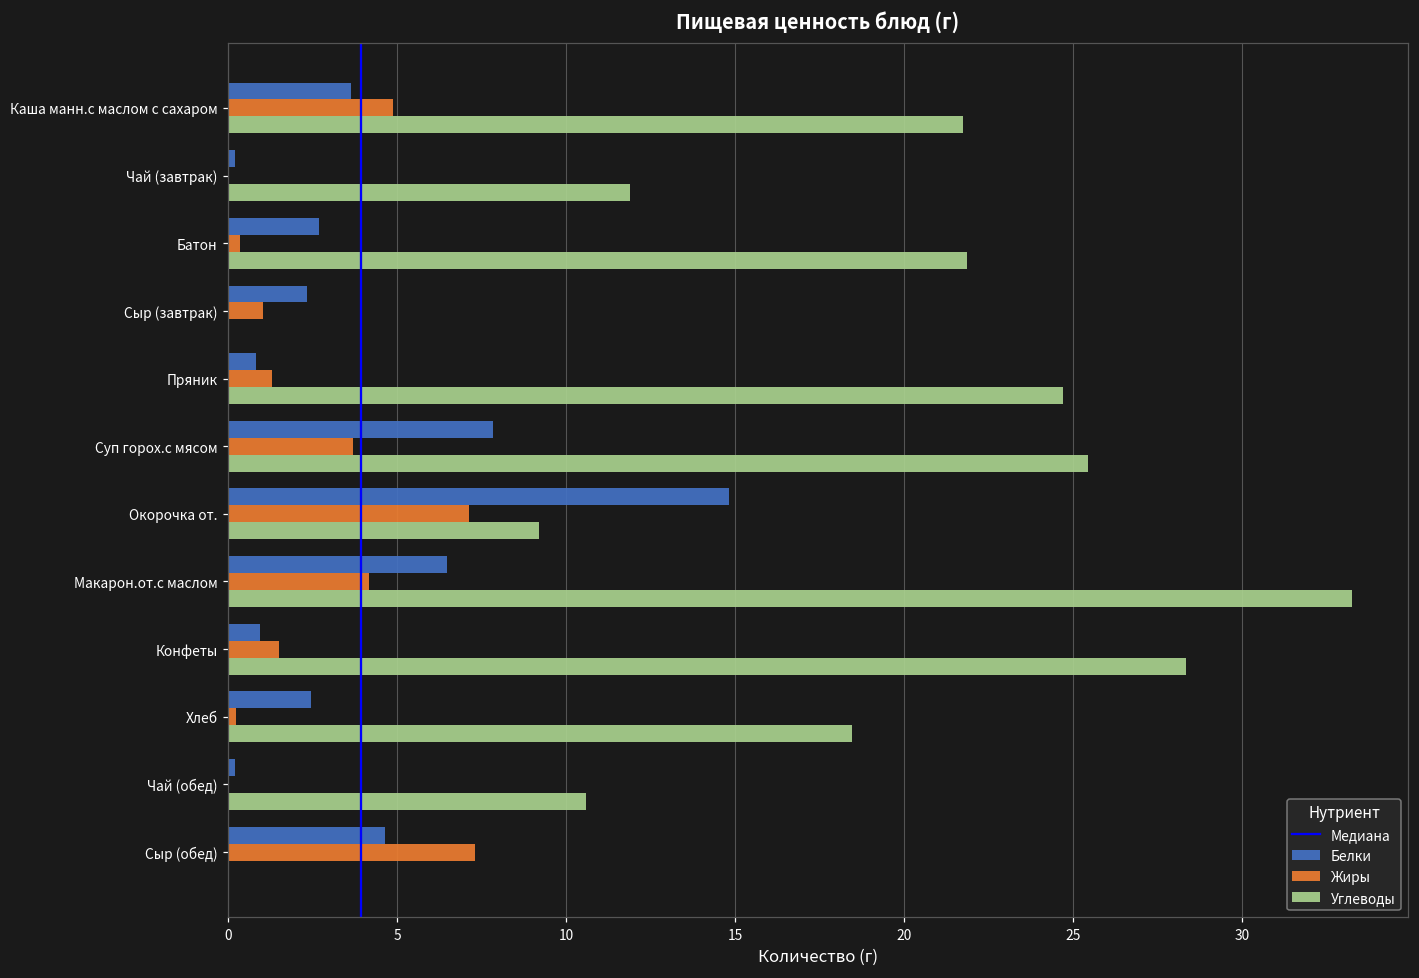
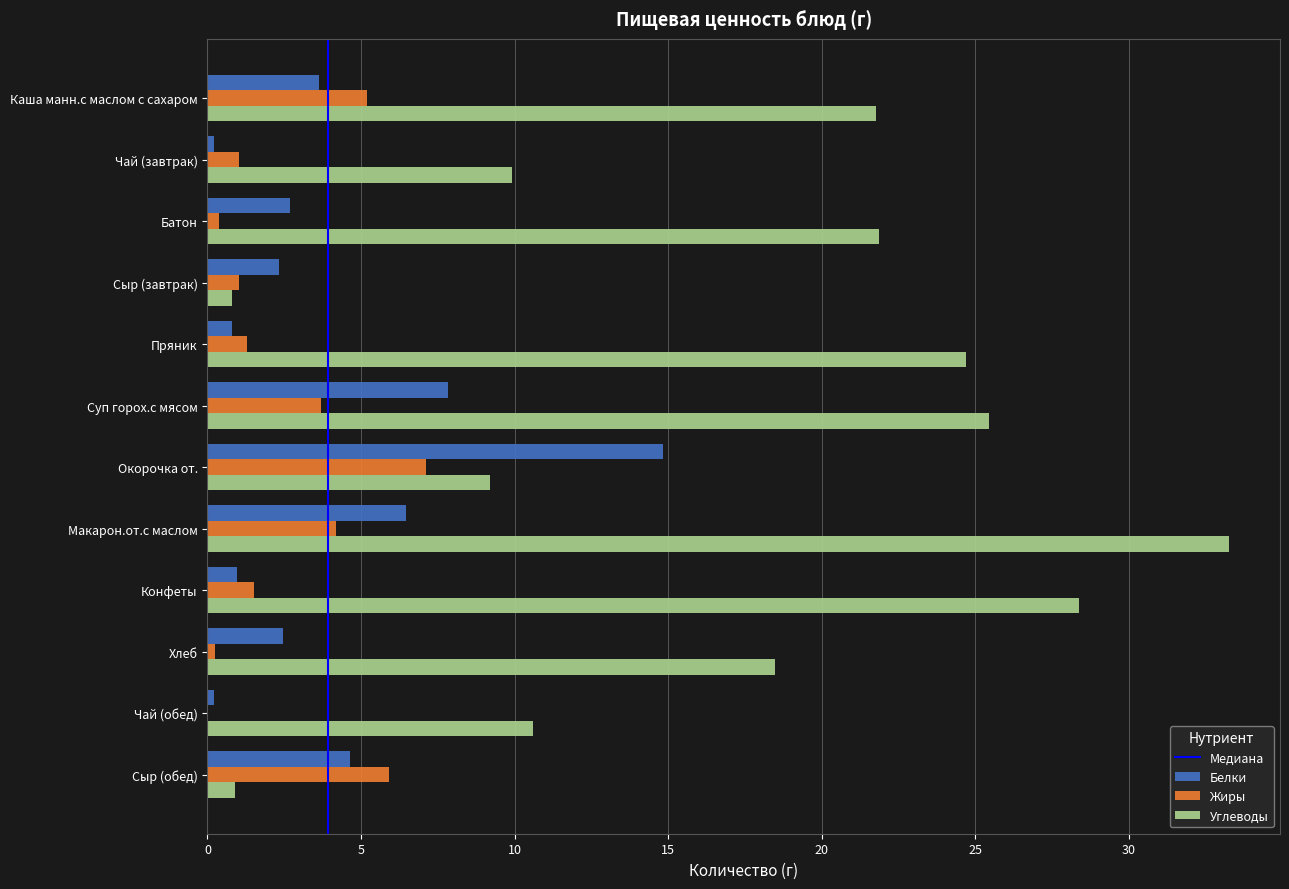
Жиры, Каша манн.с маслом с сахаром: 4.9 -> 5.2
Жиры, Чай (завтрак): 0.0 -> 1.0
Углеводы, Чай (завтрак): 11.9 -> 9.9
Углеводы, Сыр (завтрак): 0.0 -> 0.8
Жиры, Сыр (обед): 7.3 -> 5.9
Углеводы, Сыр (обед): 0.0 -> 0.9
